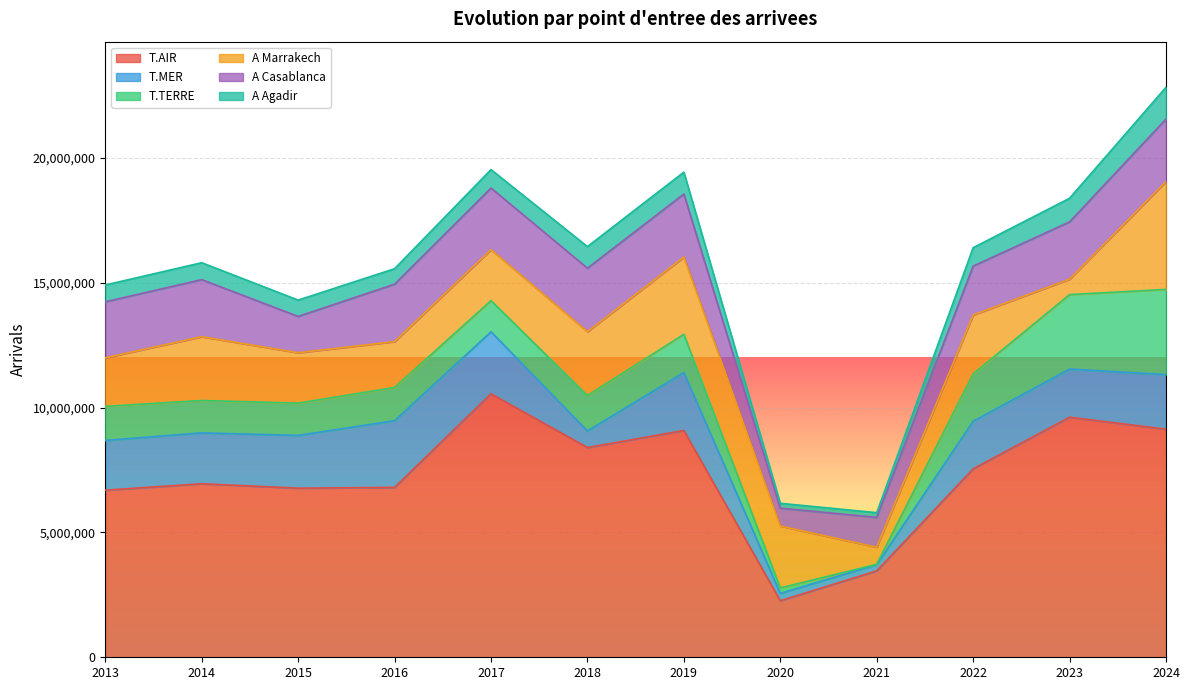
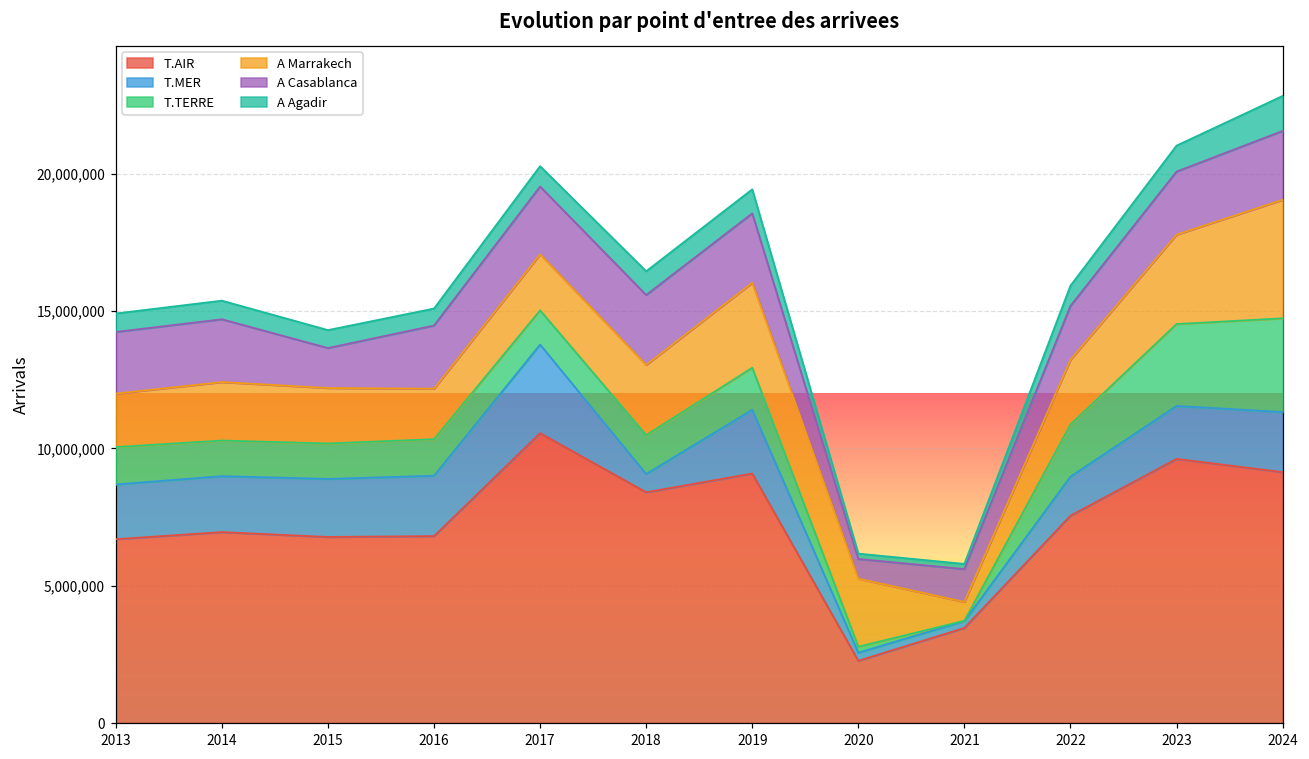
A Marrakech, 2014: 2,600,000 -> 2,100,000
T.MER, 2016: 2,700,000 -> 2,200,000
T.MER, 2017: 2,500,000 -> 3,200,000
T.MER, 2022: 1,900,000 -> 1,400,000
A Marrakech, 2023: 600,000 -> 3,300,000
